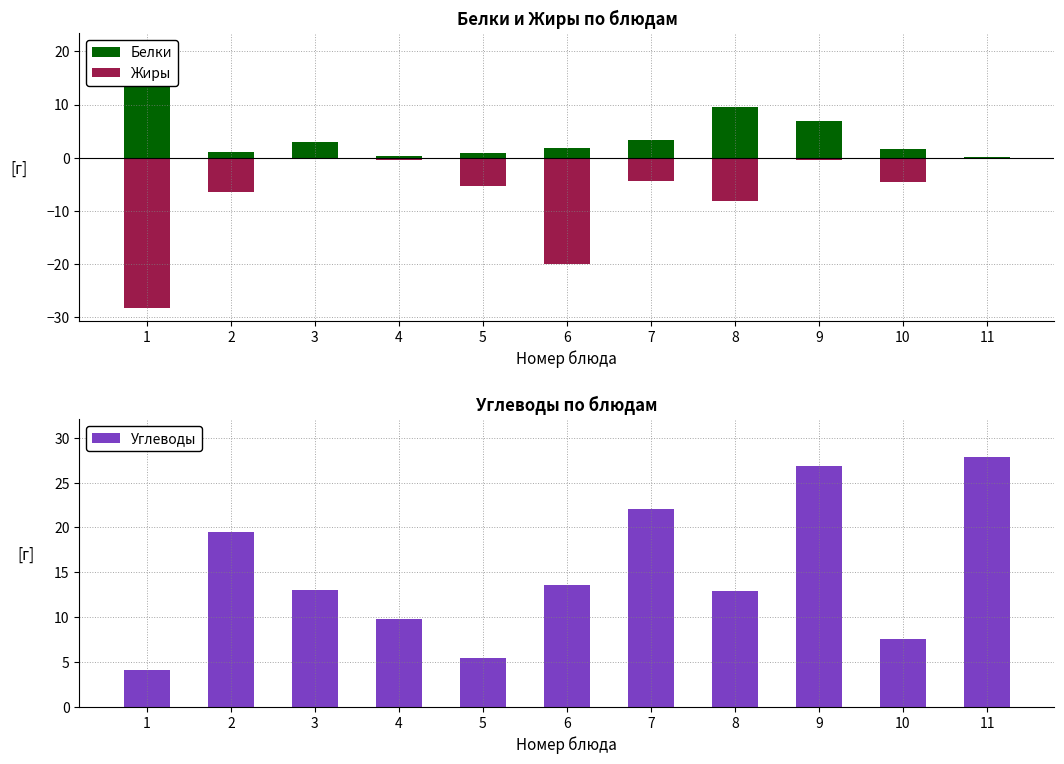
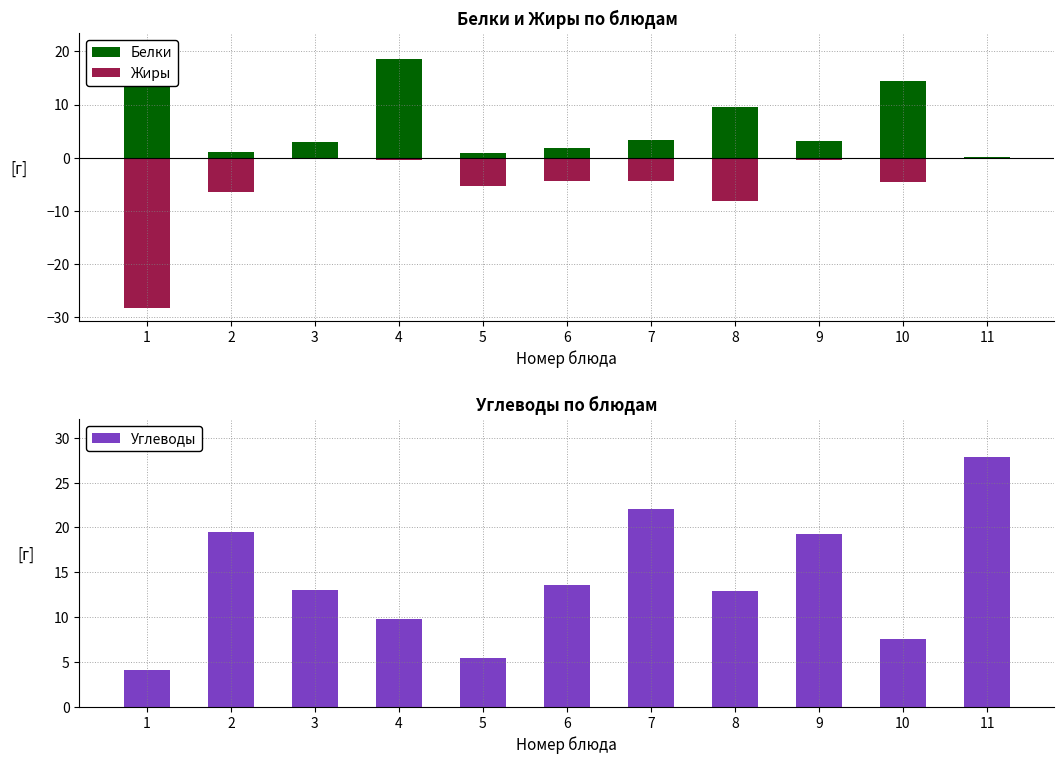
Белки и Жиры по блюдам, Белки, 4: 0 -> 19
Белки и Жиры по блюдам, Жиры, 6: -20 -> -4
Белки и Жиры по блюдам, Белки, 9: 7 -> 3
Белки и Жиры по блюдам, Белки, 10: 2 -> 14
Углеводы по блюдам, 9: 27 -> 19
